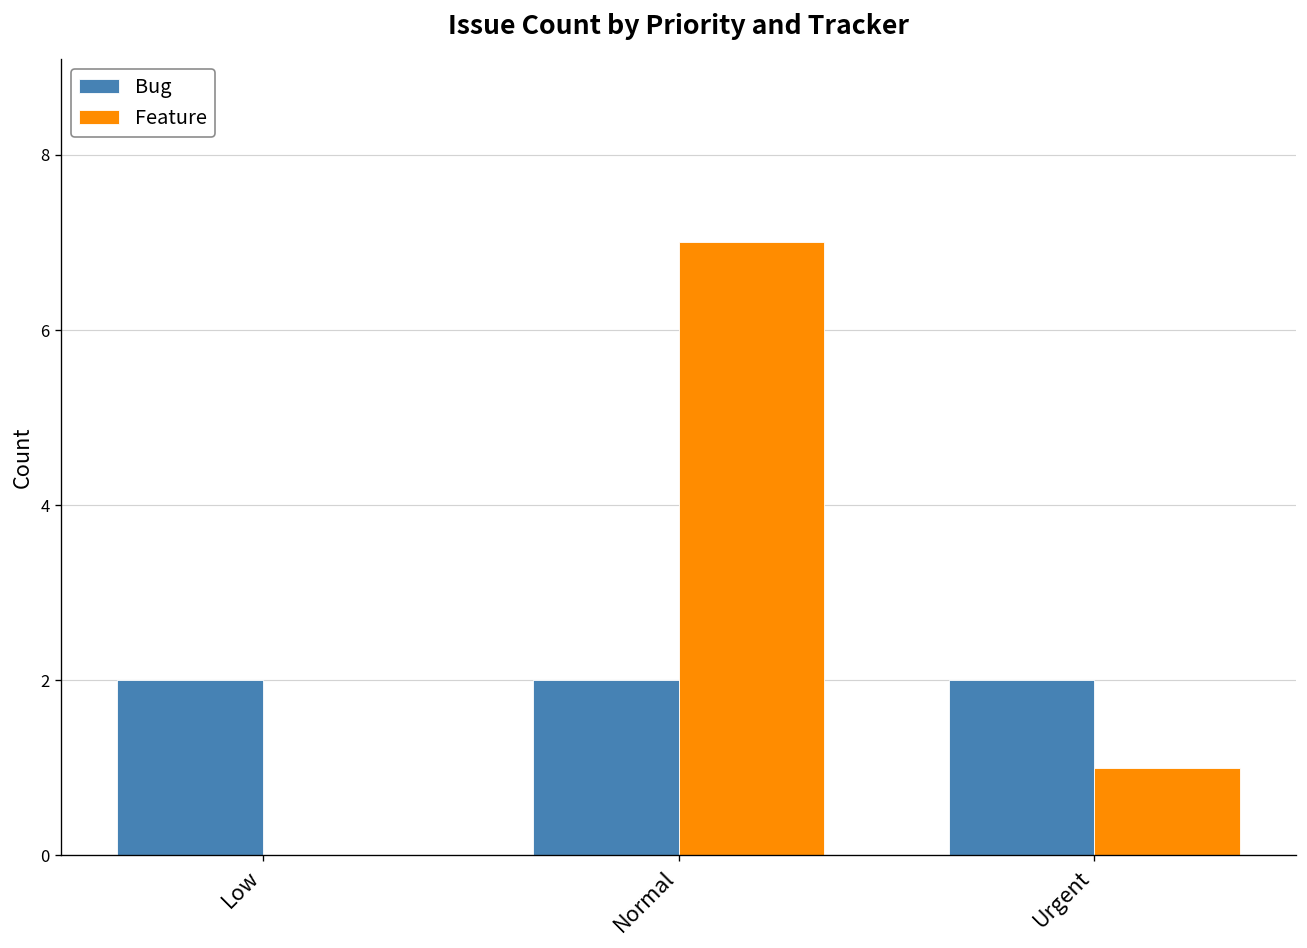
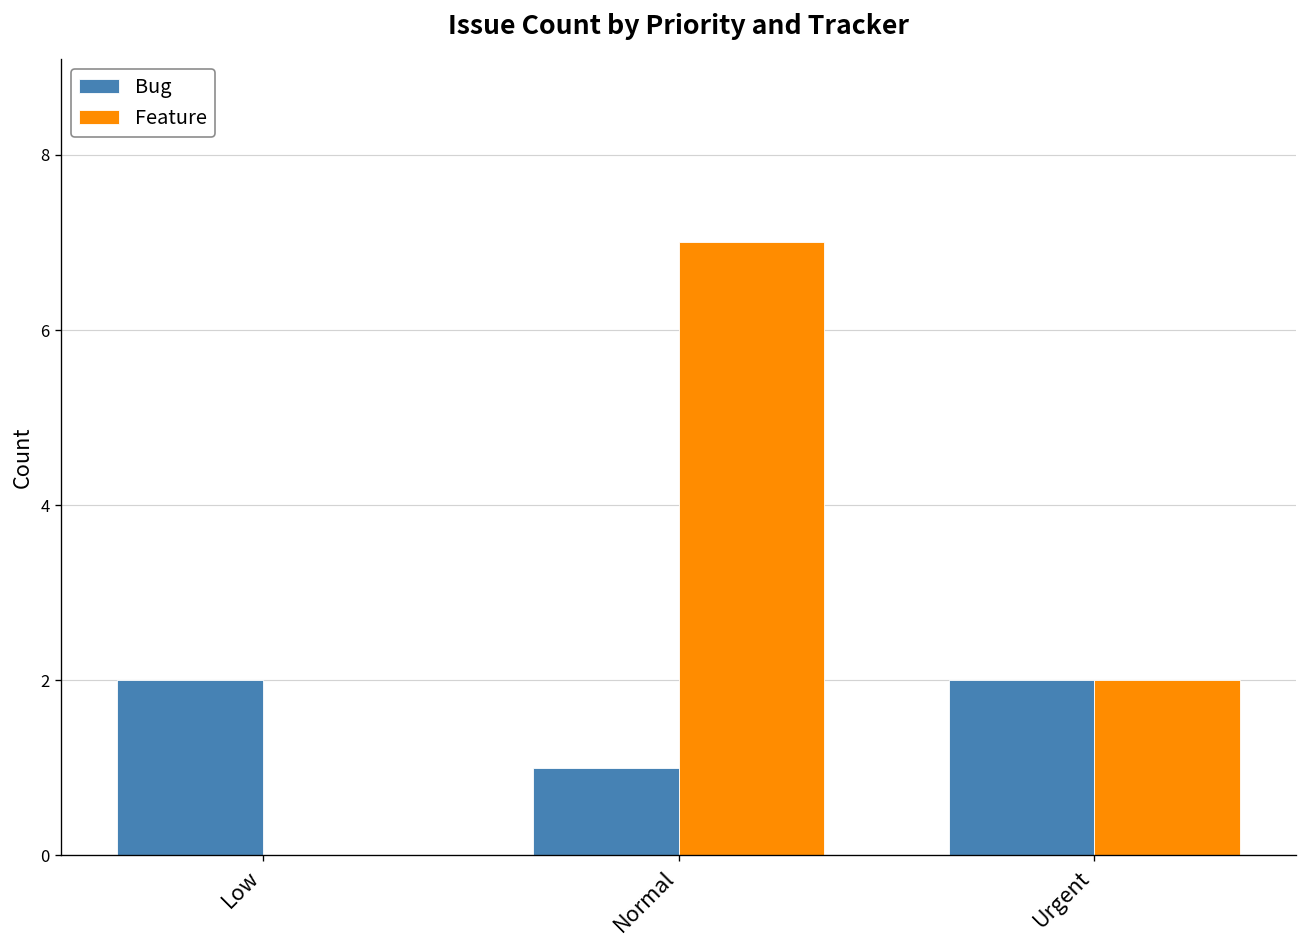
Bug, Normal: 2 -> 1
Feature, Urgent: 1 -> 2
